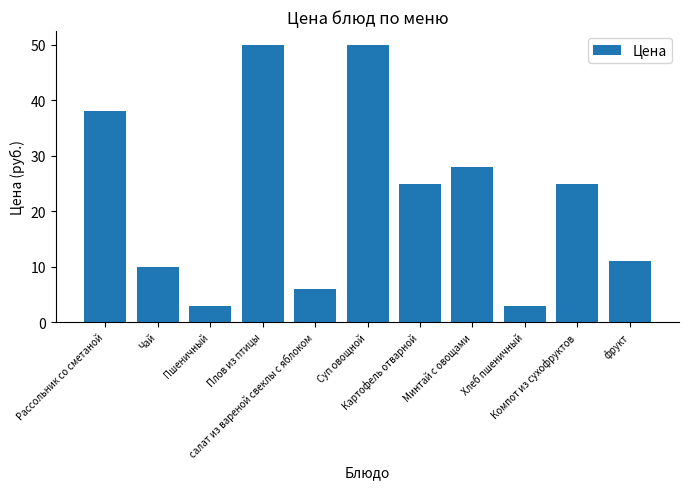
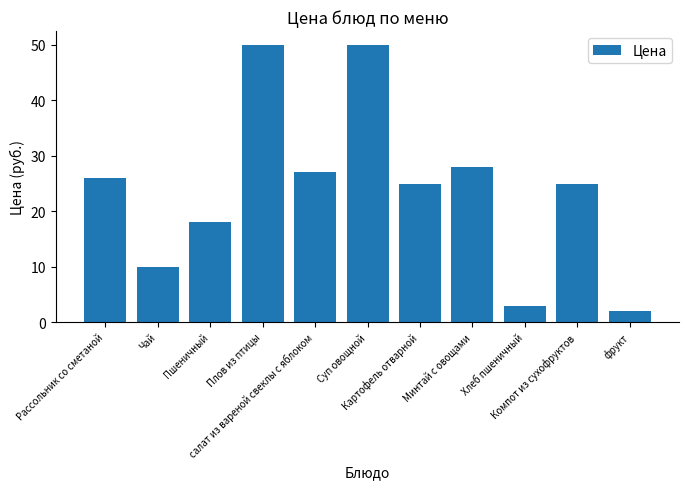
Рассольник со сметаной: 38 -> 26
Пшеничный: 3 -> 18
салат из вареной свеклы с яблоком: 6 -> 27
фрукт: 11 -> 2
